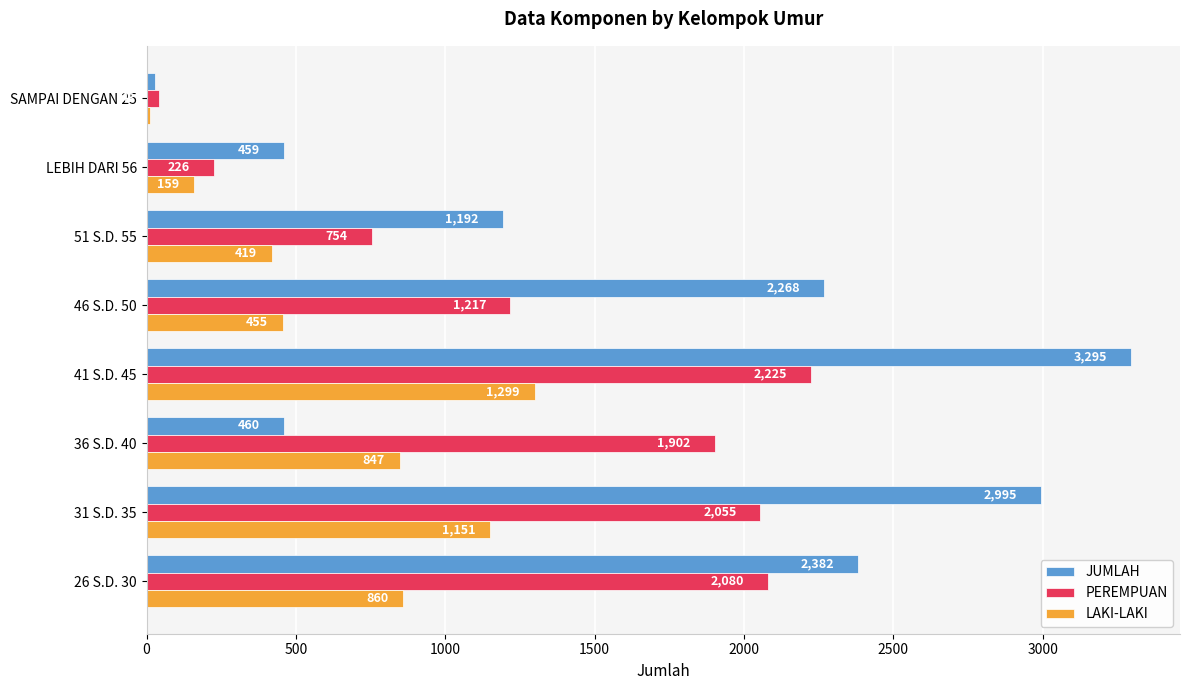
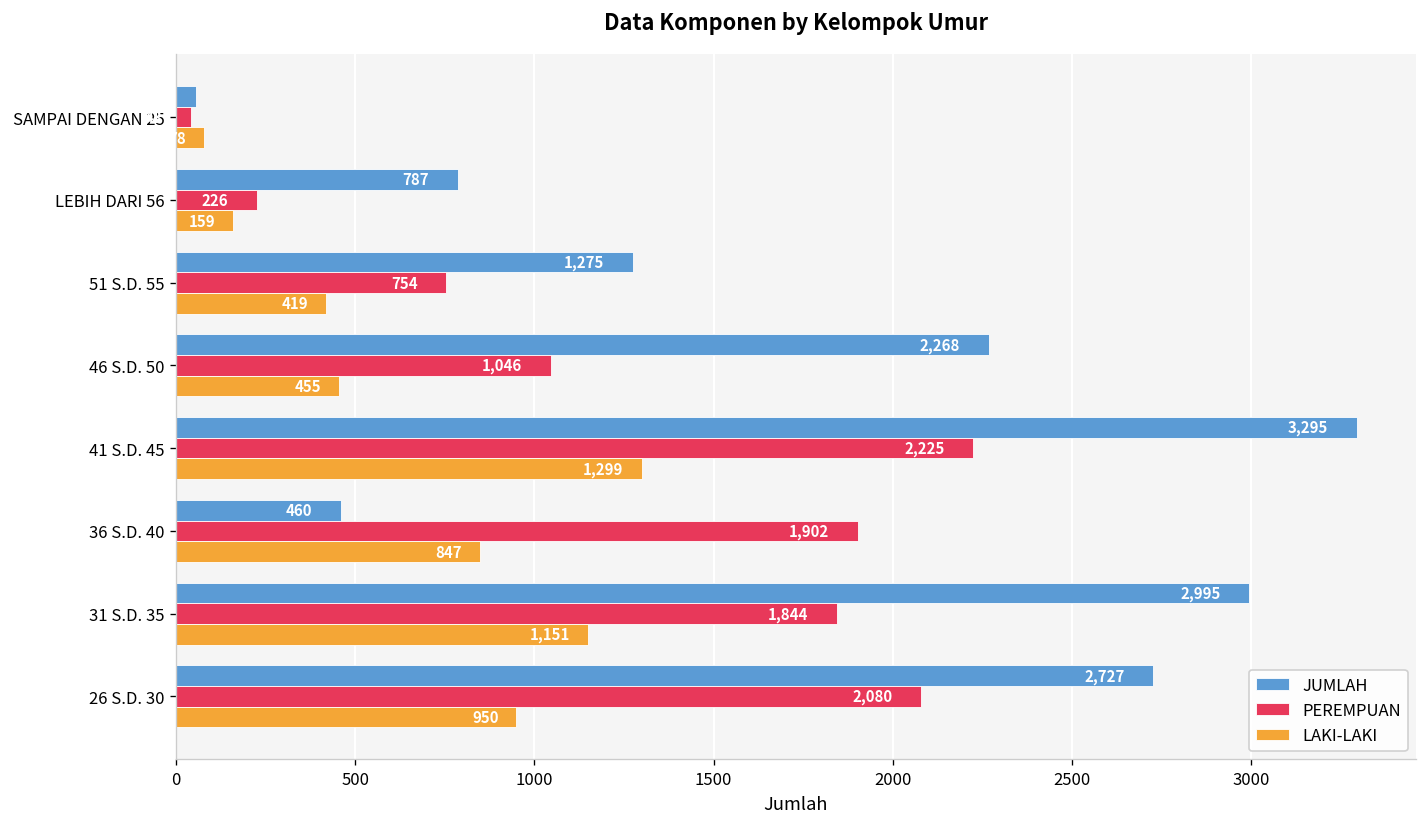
JUMLAH, SAMPAI DENGAN 25: 30 -> 60
LAKI-LAKI, SAMPAI DENGAN 25: 10 -> 80
JUMLAH, LEBIH DARI 56: 459 -> 787
JUMLAH, 51 S.D. 55: 1,192 -> 1,275
PEREMPUAN, 46 S.D. 50: 1,217 -> 1,046
PEREMPUAN, 31 S.D. 35: 2,055 -> 1,844
JUMLAH, 26 S.D. 30: 2,382 -> 2,727
LAKI-LAKI, 26 S.D. 30: 860 -> 950
